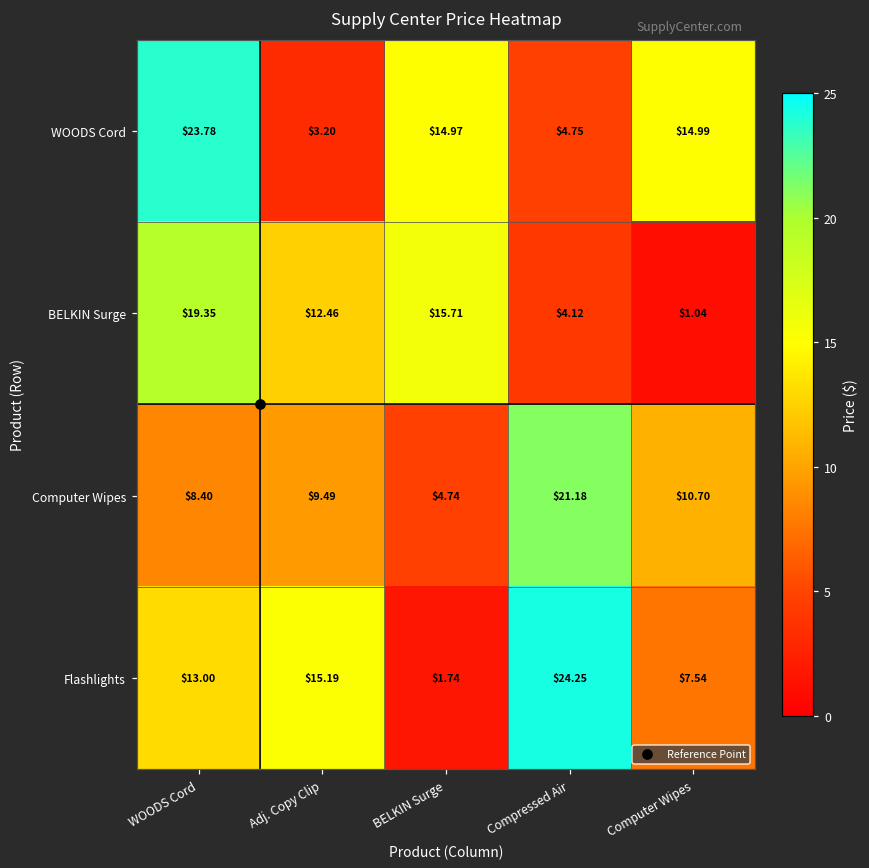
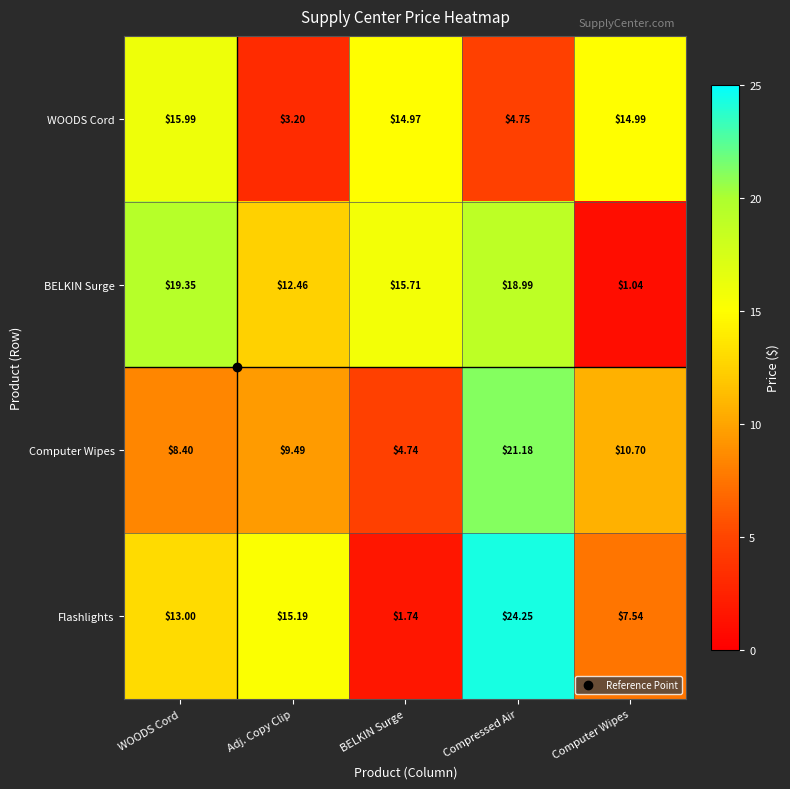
WOODS Cord, WOODS Cord: $23.78 -> $15.99
BELKIN Surge, Compressed Air: $4.12 -> $18.99
